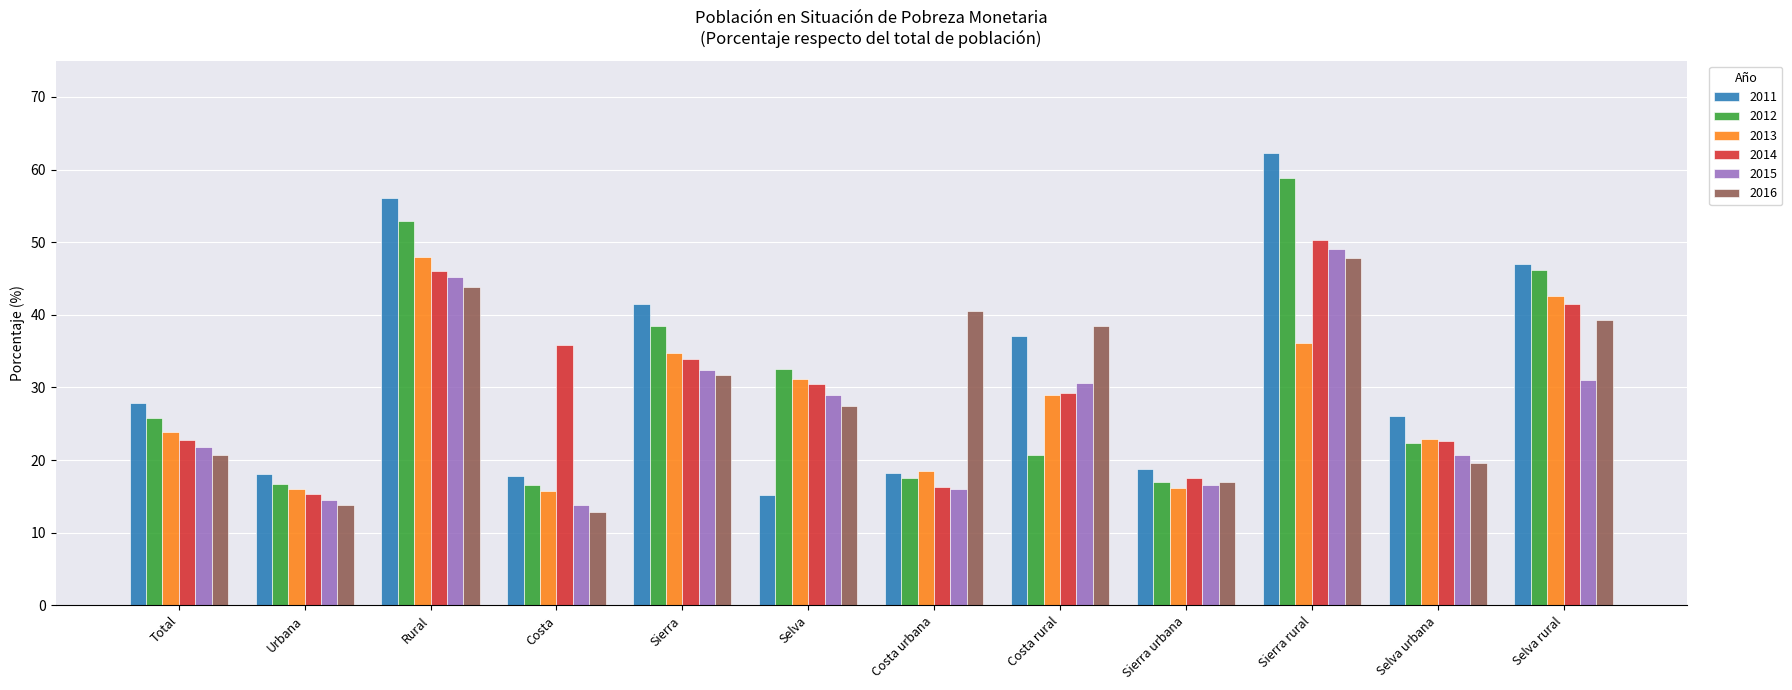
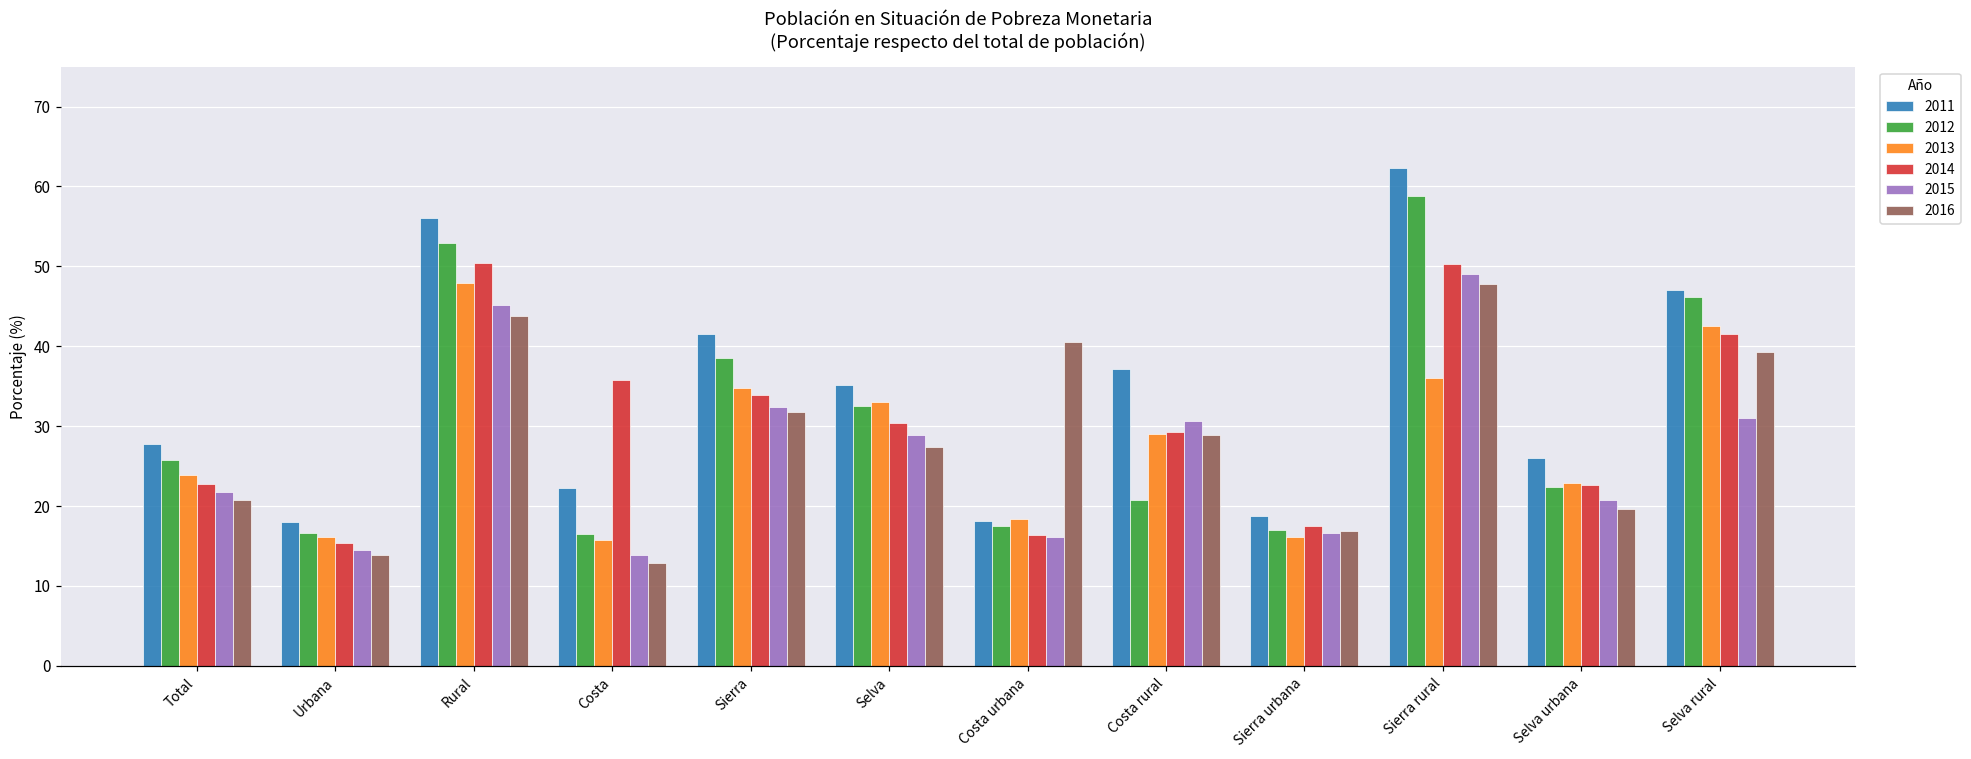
2014, Rural: 46 -> 50
2011, Costa: 18 -> 22
2011, Selva: 15 -> 35
2013, Selva: 31 -> 33
2016, Costa rural: 38 -> 29
